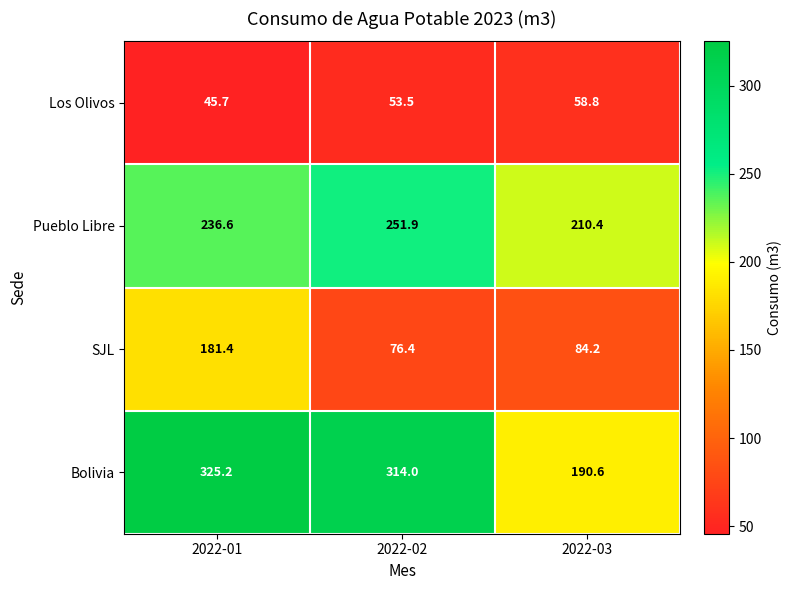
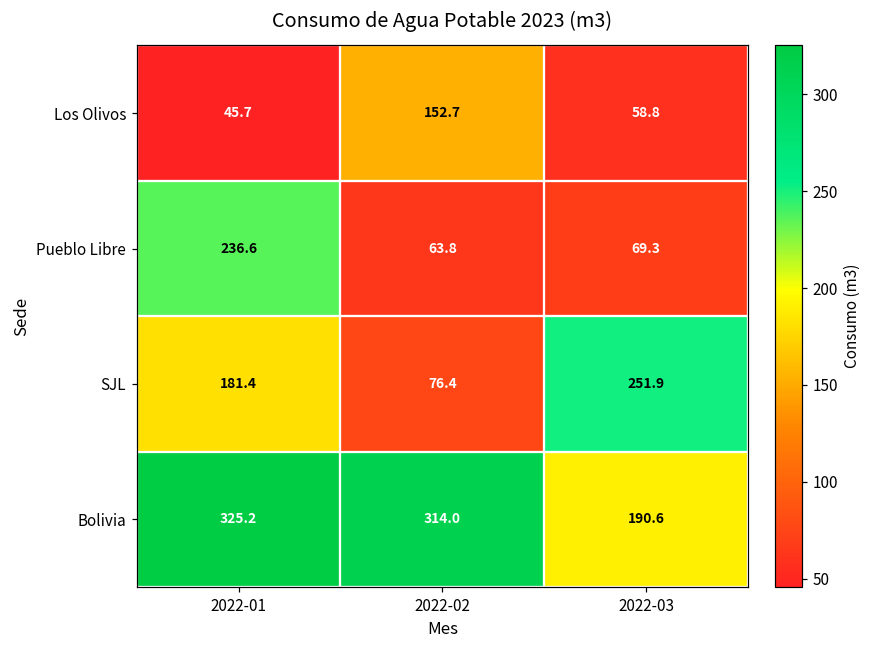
Los Olivos, 2022-02: 53.5 -> 152.7
Pueblo Libre, 2022-02: 251.9 -> 63.8
Pueblo Libre, 2022-03: 210.4 -> 69.3
SJL, 2022-03: 84.2 -> 251.9
